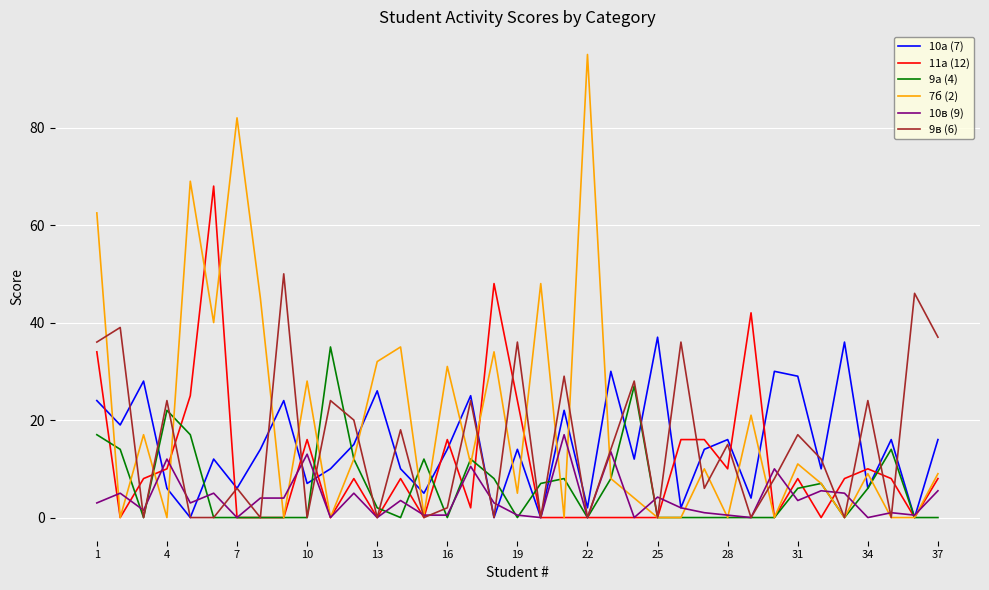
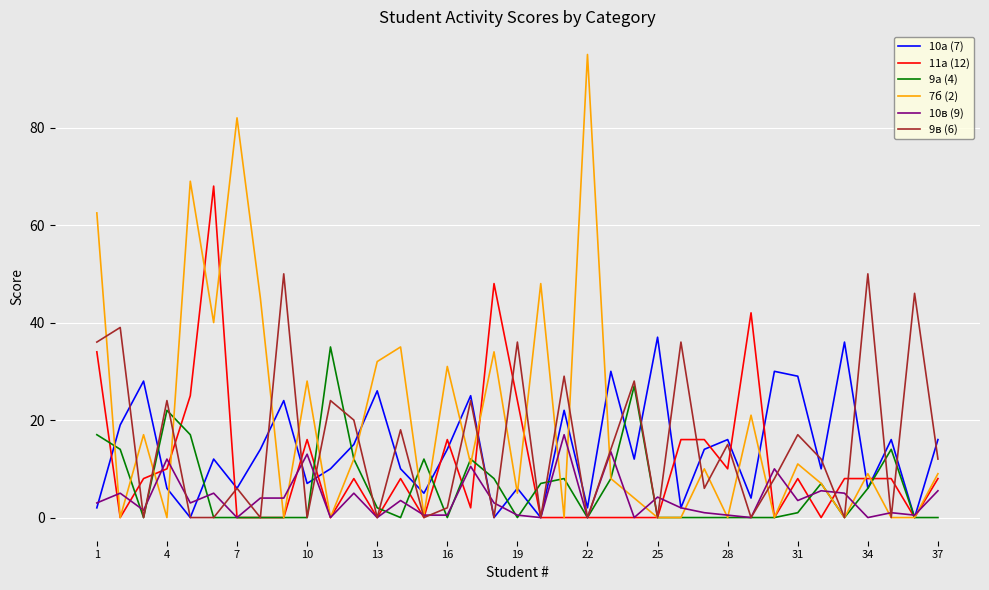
10а (7), 1: 24 -> 2
10а (7), 19: 14 -> 6
9а (4), 31: 6 -> 1
11а (12), 34: 10 -> 8
9в (6), 34: 24 -> 50
9в (6), 37: 37 -> 12
